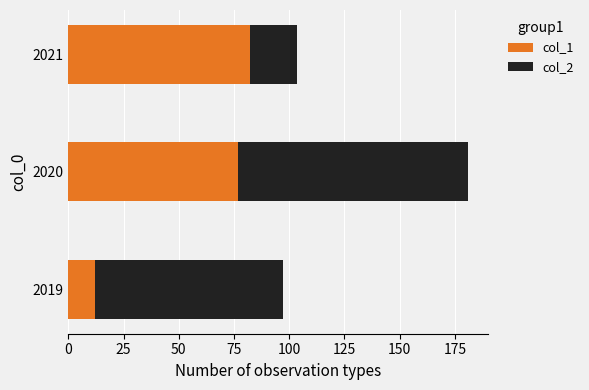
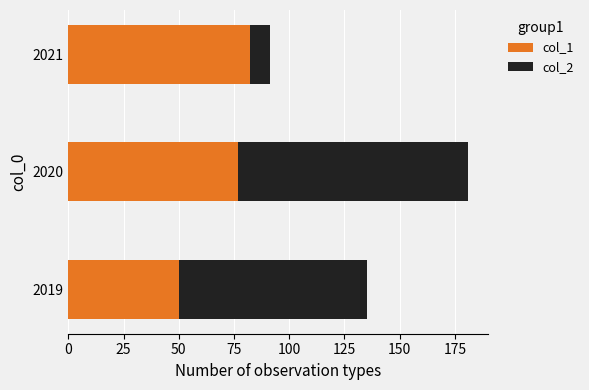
col_2, 2021: 21 -> 9
col_1, 2019: 12 -> 50
